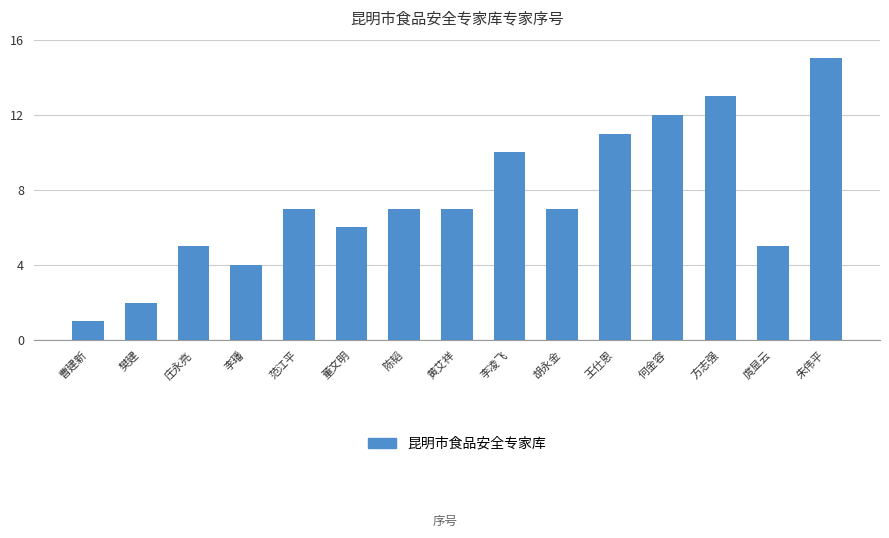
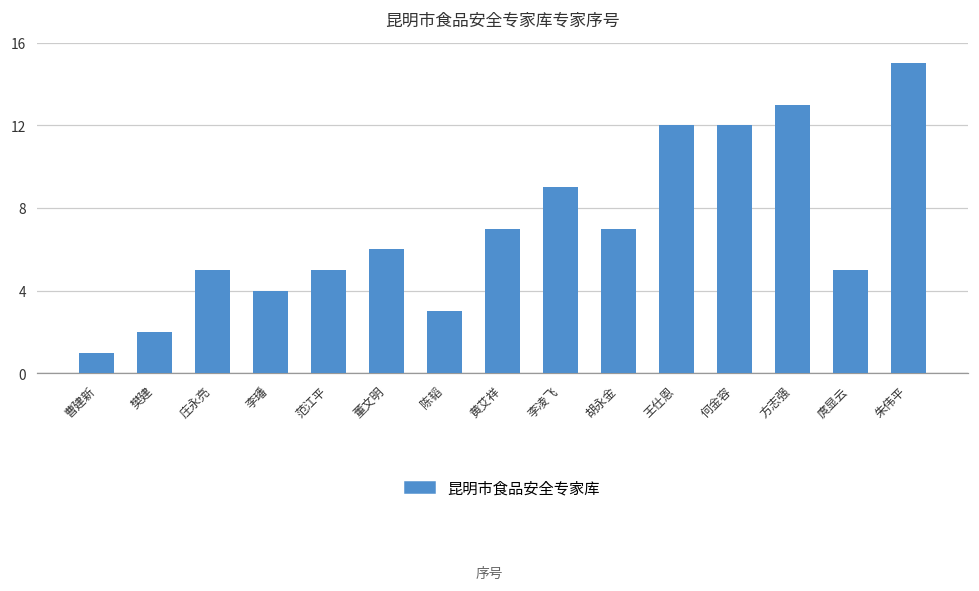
范江平: 7 -> 5
陈韬: 7 -> 3
李凌飞: 10 -> 9
王仕恩: 11 -> 12
